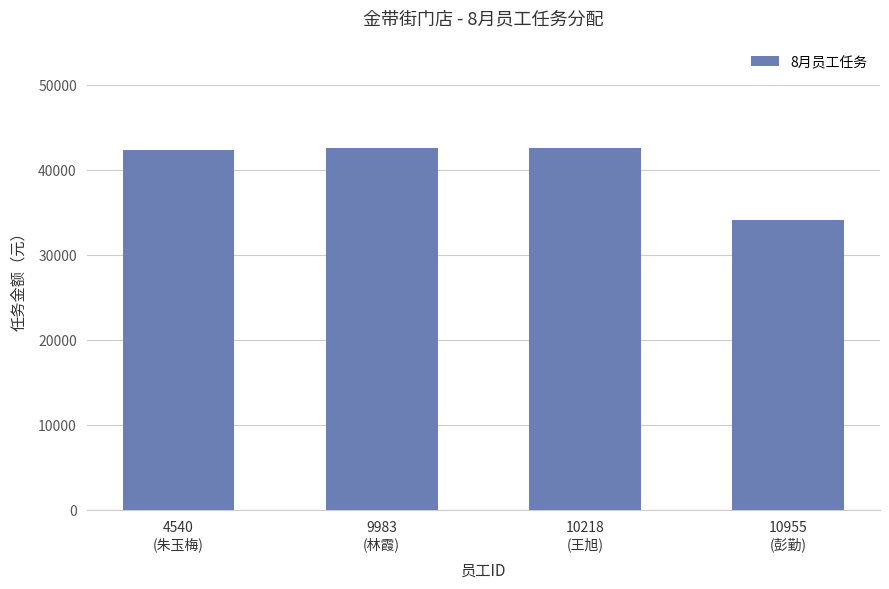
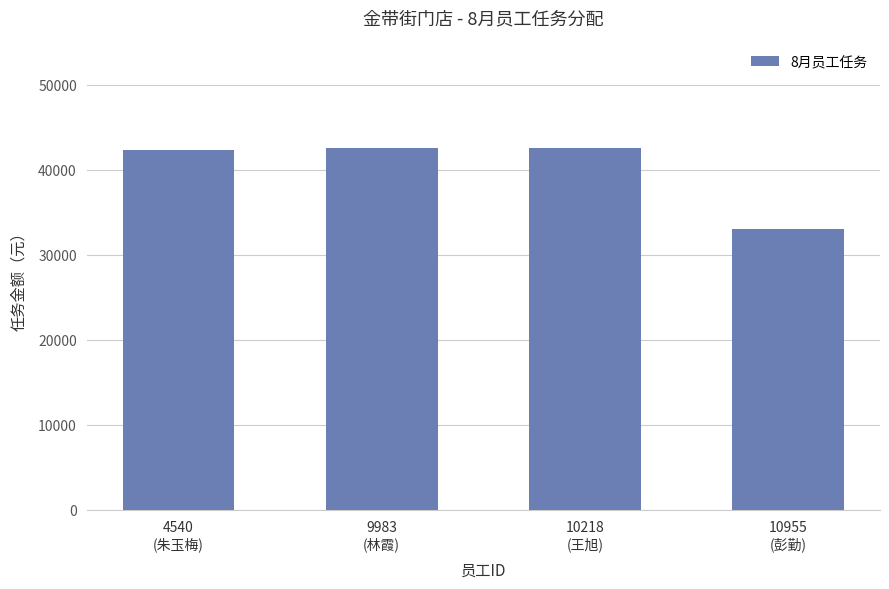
10955 (彭勤): 34000 -> 33000
